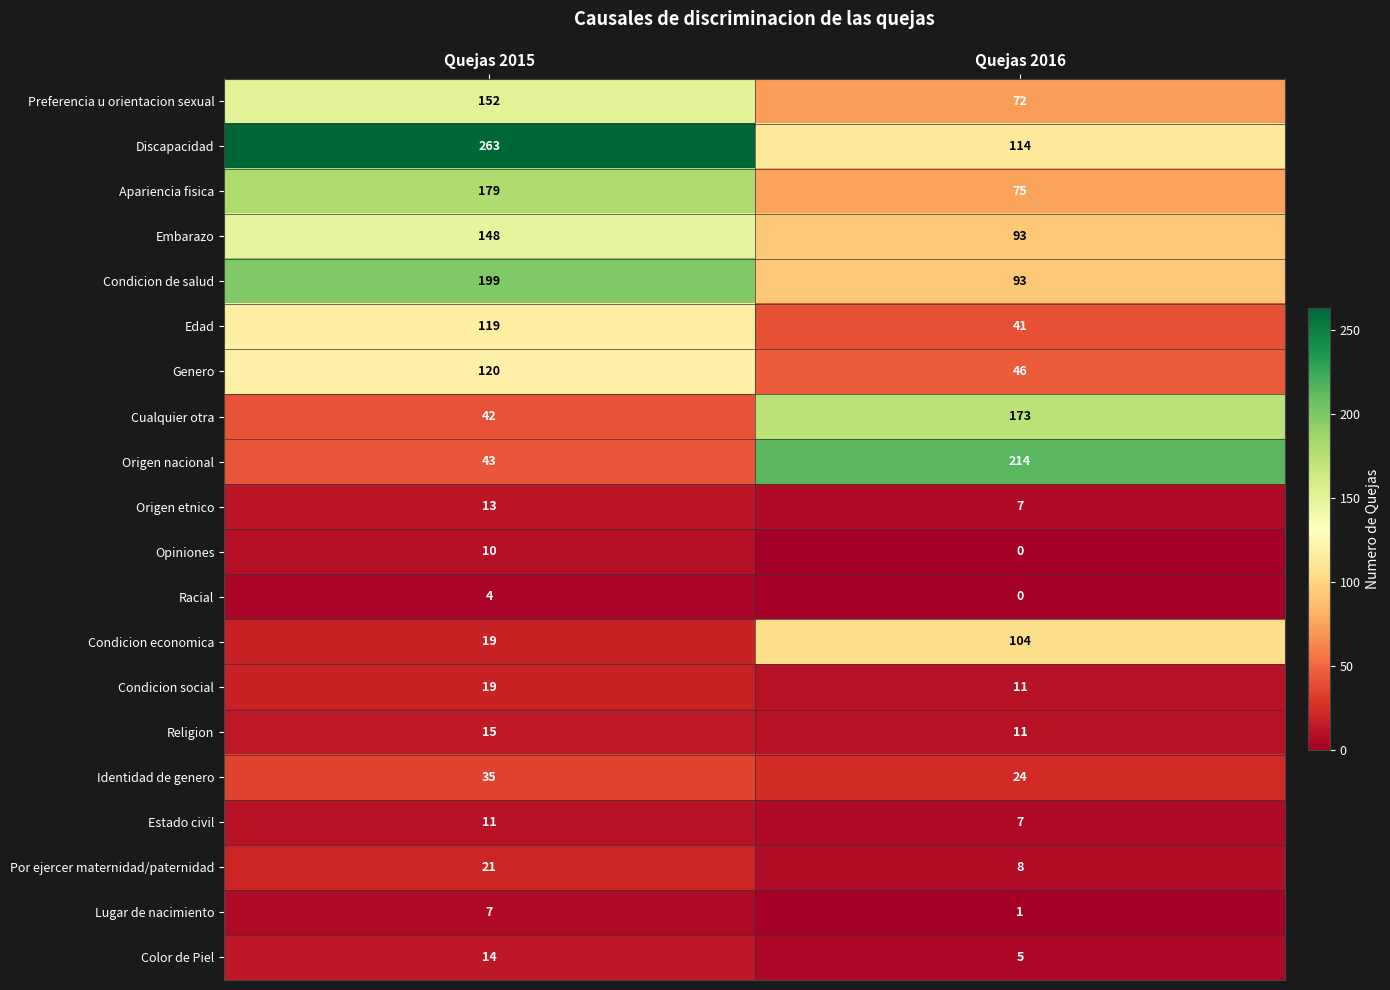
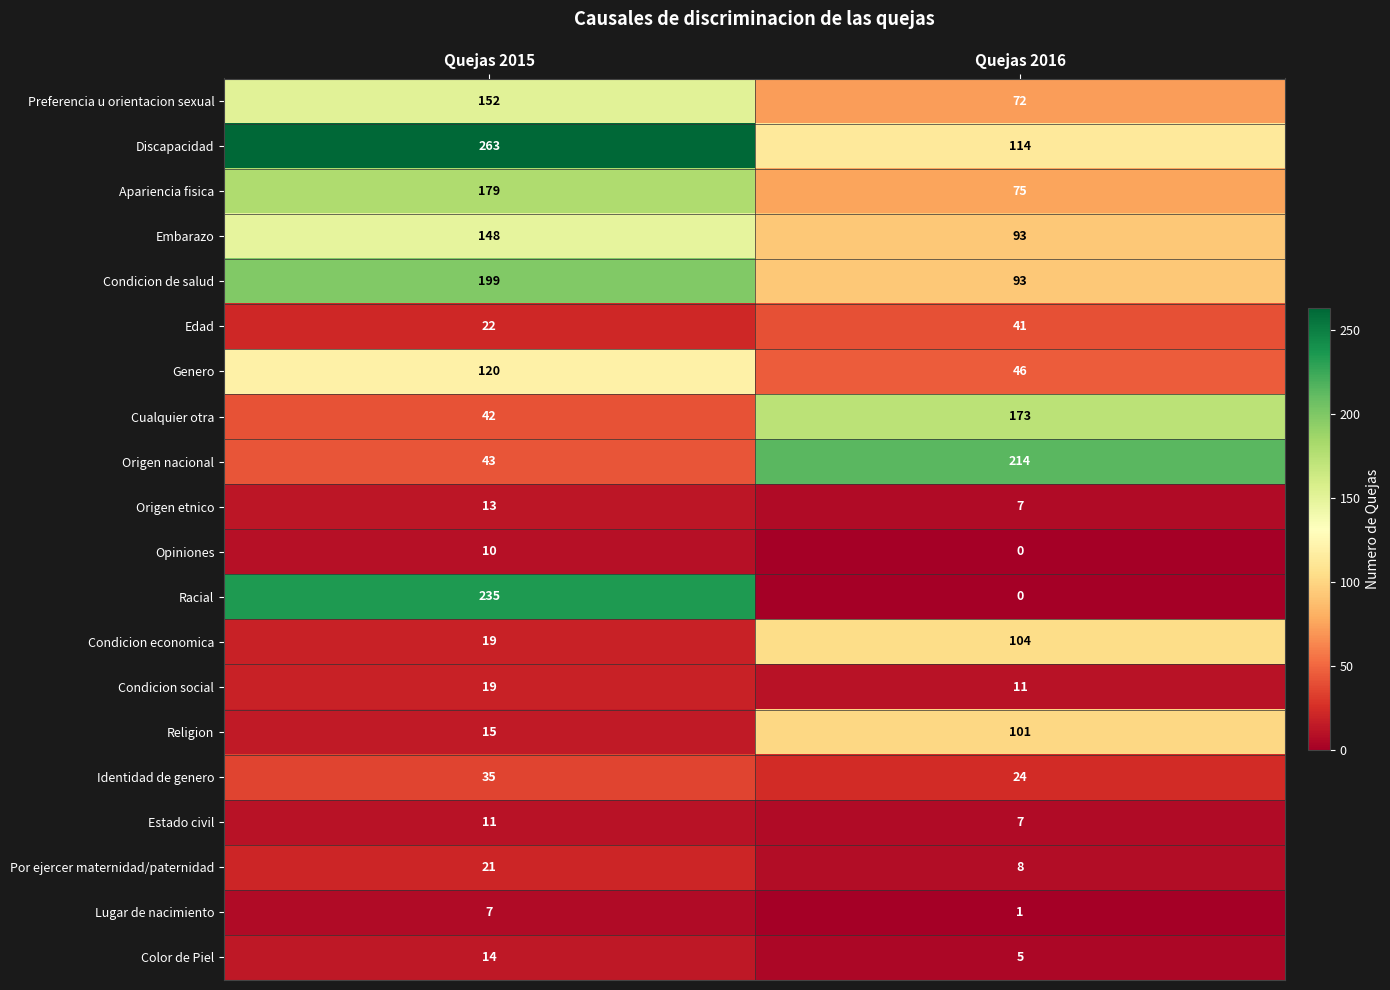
Edad, Quejas 2015: 119 -> 22
Racial, Quejas 2015: 4 -> 235
Religion, Quejas 2016: 11 -> 101
